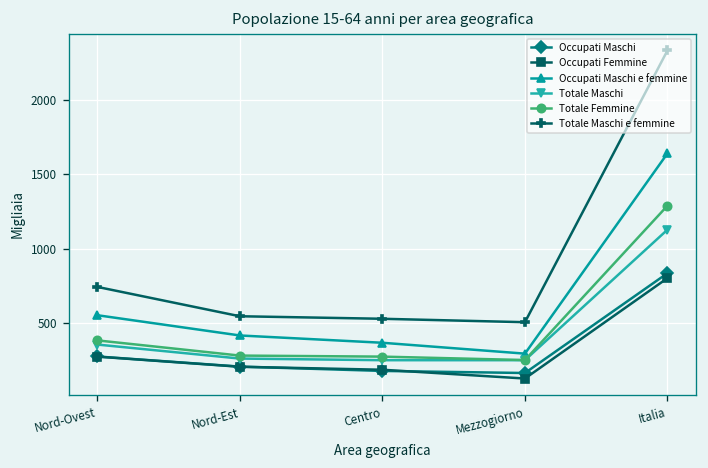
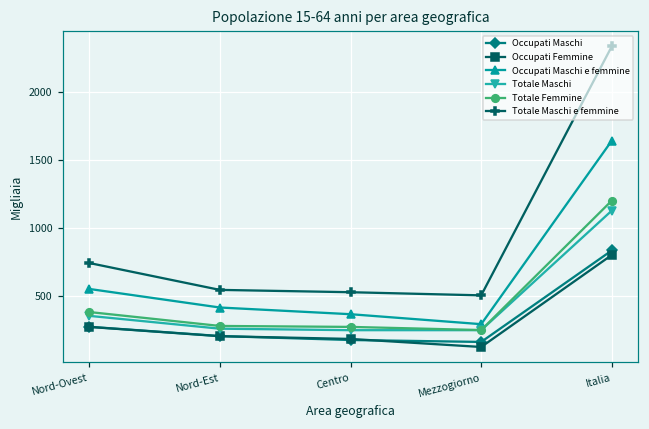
Totale Femmine, Italia: 1290 -> 1200
